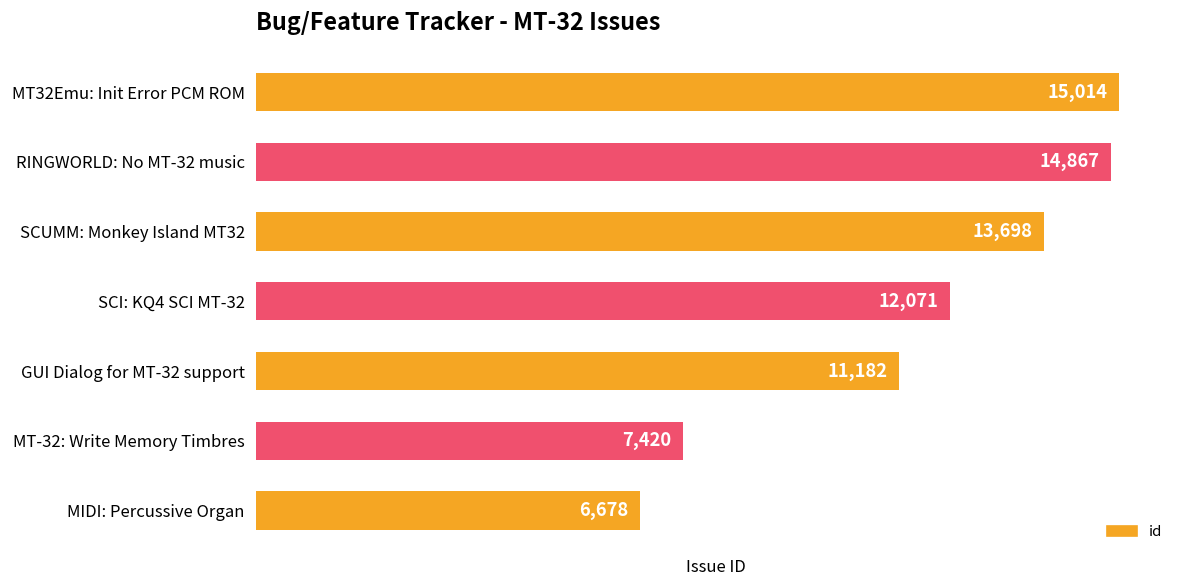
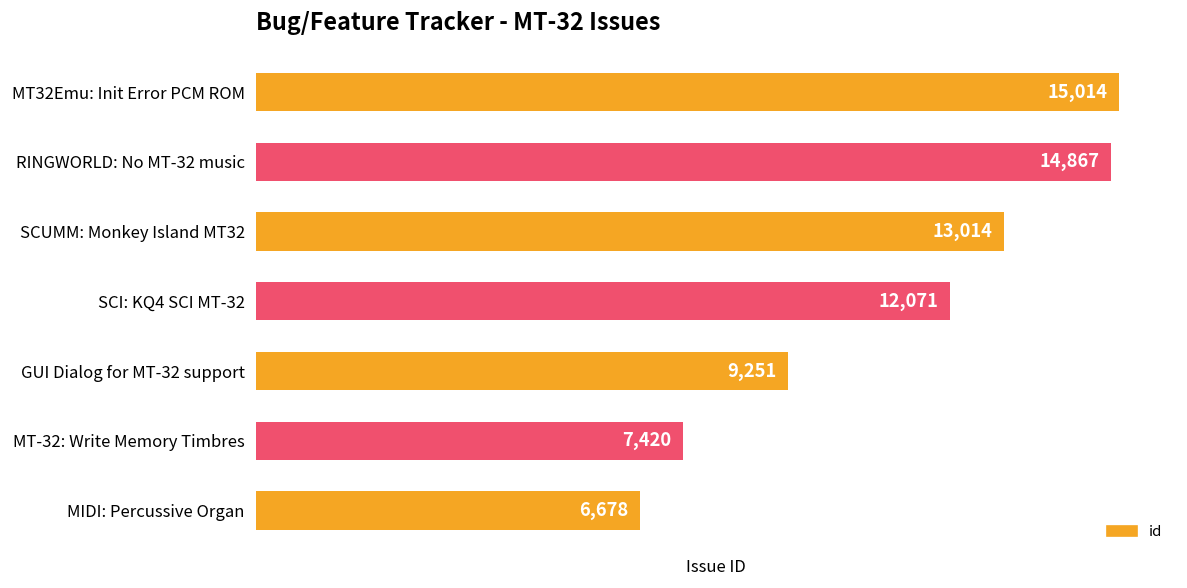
SCUMM: Monkey Island MT32: 13,698 -> 13,014
GUI Dialog for MT-32 support: 11,182 -> 9,251
